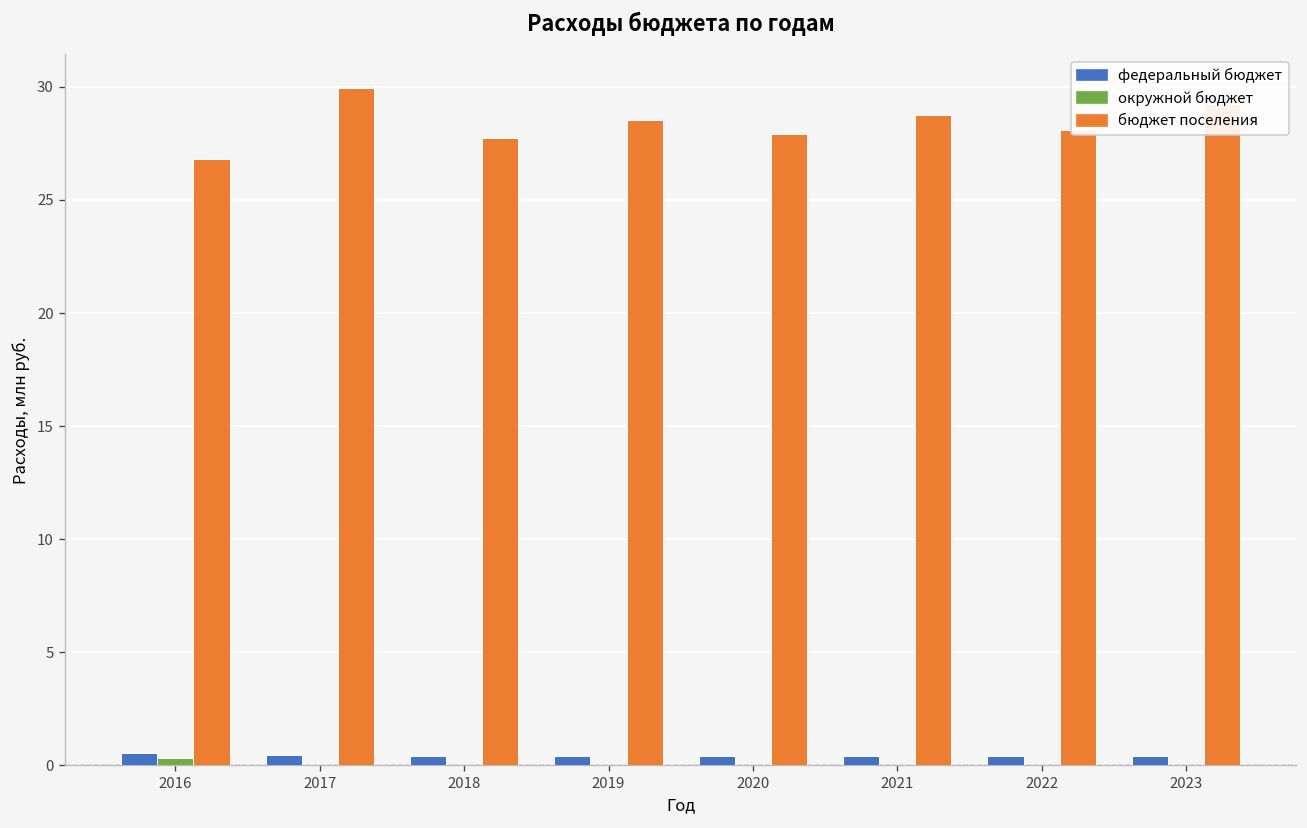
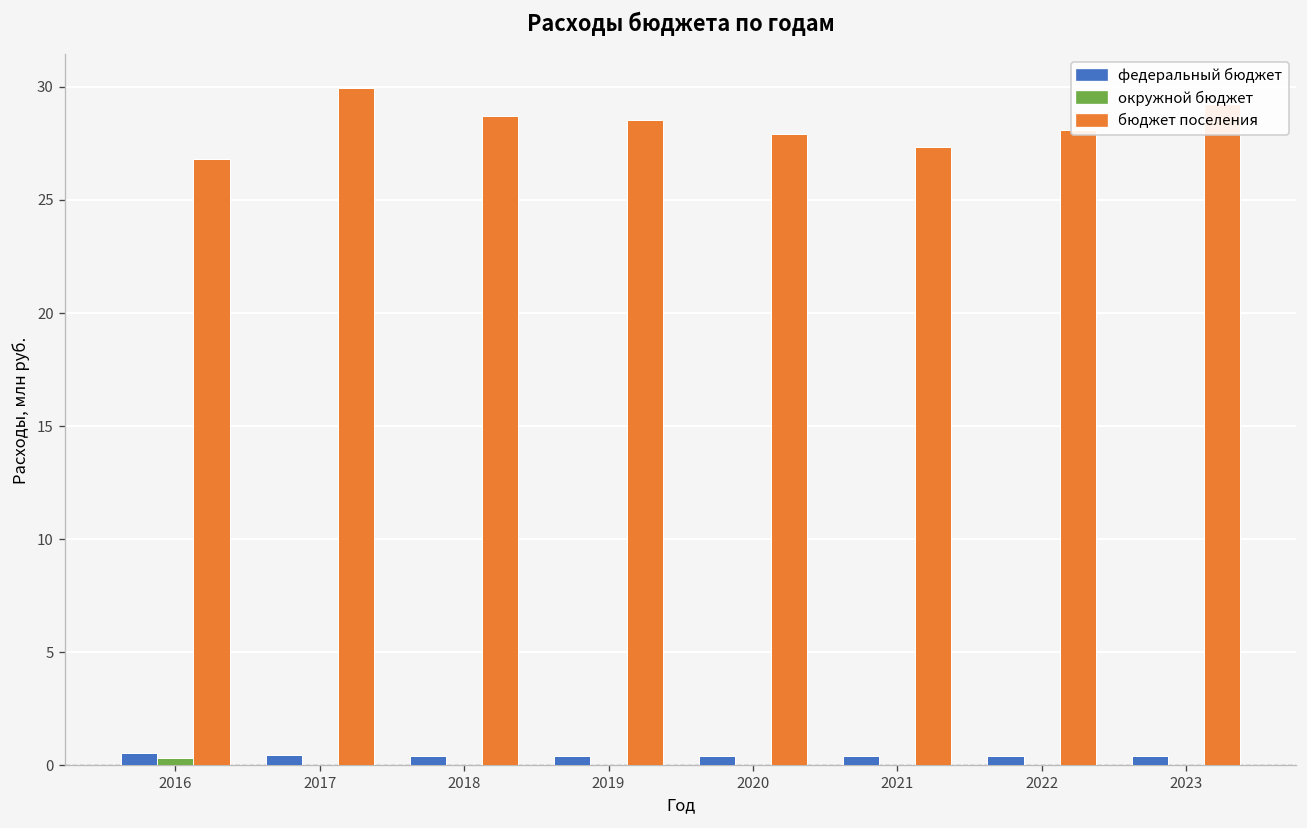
бюджет поселения, 2018: 27.8 -> 28.7
бюджет поселения, 2021: 28.8 -> 27.3
